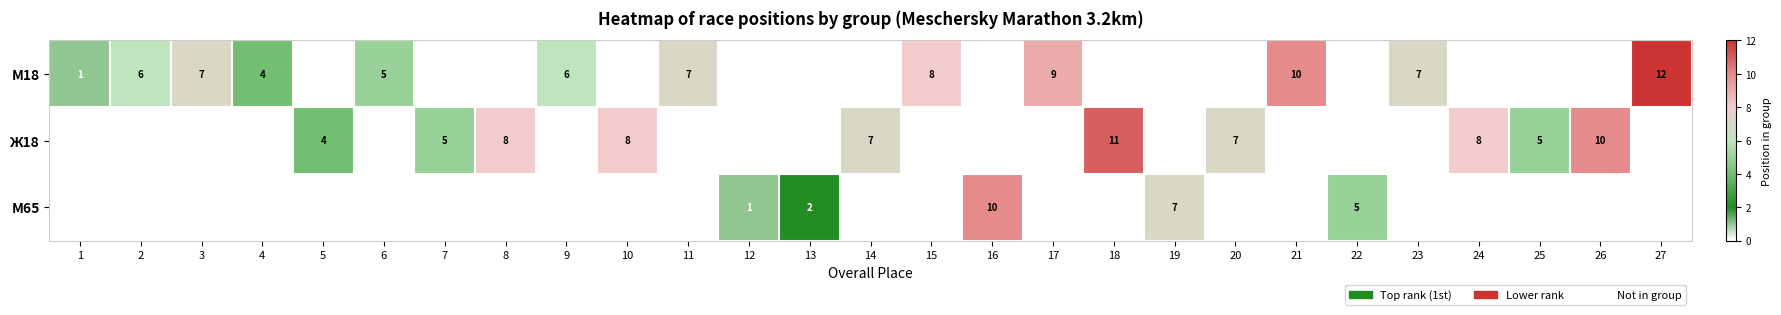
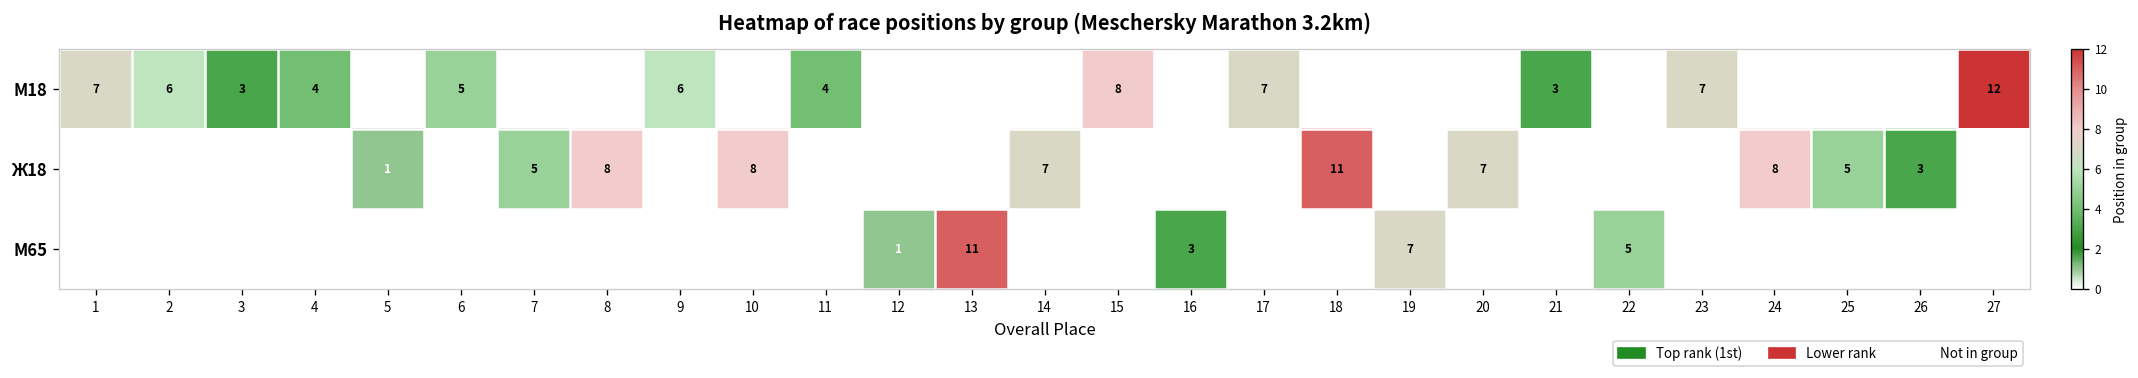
М18, 1: 1 -> 7
М18, 3: 7 -> 3
М18, 11: 7 -> 4
М18, 17: 9 -> 7
М18, 21: 10 -> 3
Ж18, 5: 4 -> 1
Ж18, 26: 10 -> 3
М65, 13: 2 -> 11
М65, 16: 10 -> 3
